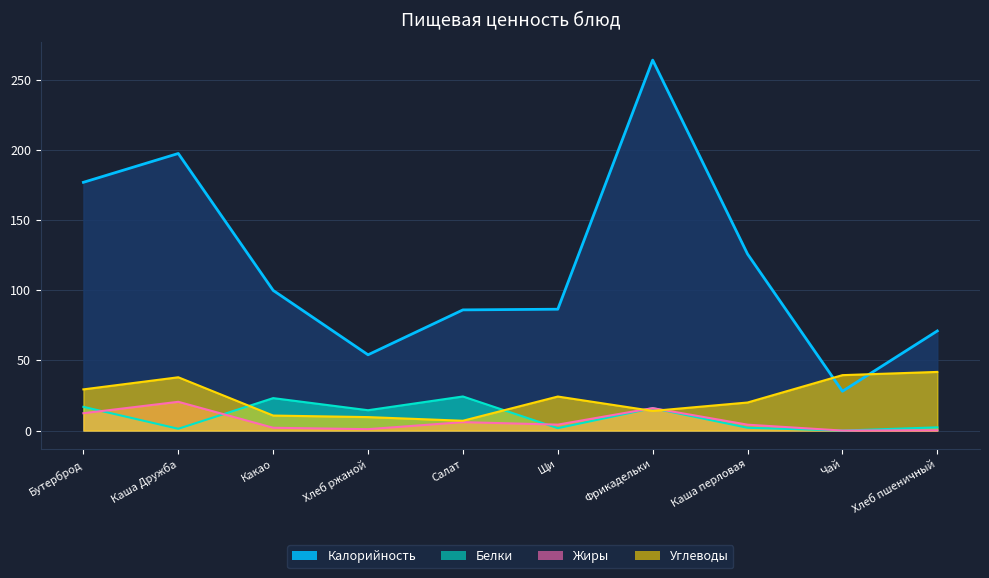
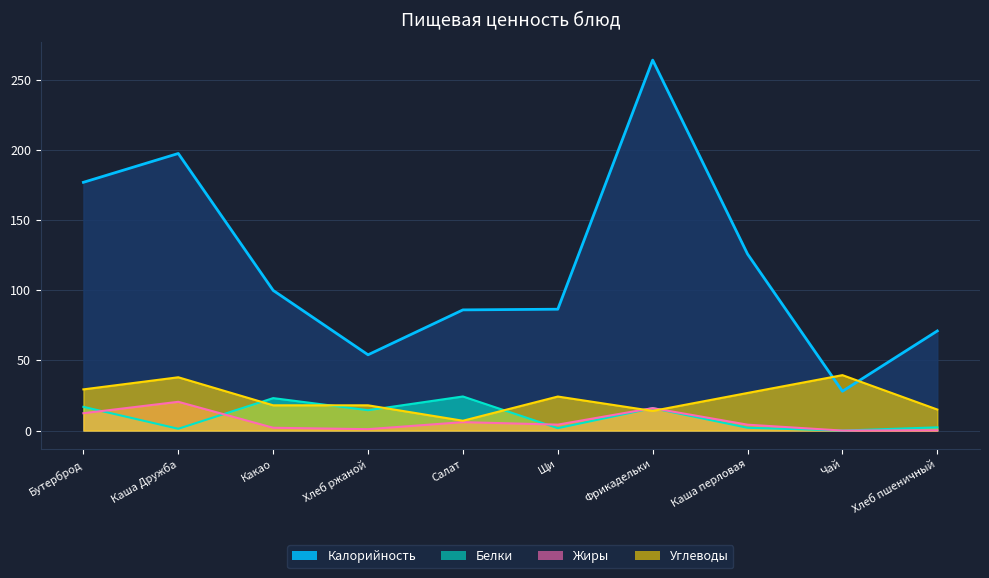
Углеводы, Какао: 11 -> 18
Углеводы, Хлеб ржаной: 10 -> 18
Углеводы, Каша перловая: 20 -> 27
Углеводы, Хлеб пшеничный: 42 -> 15
